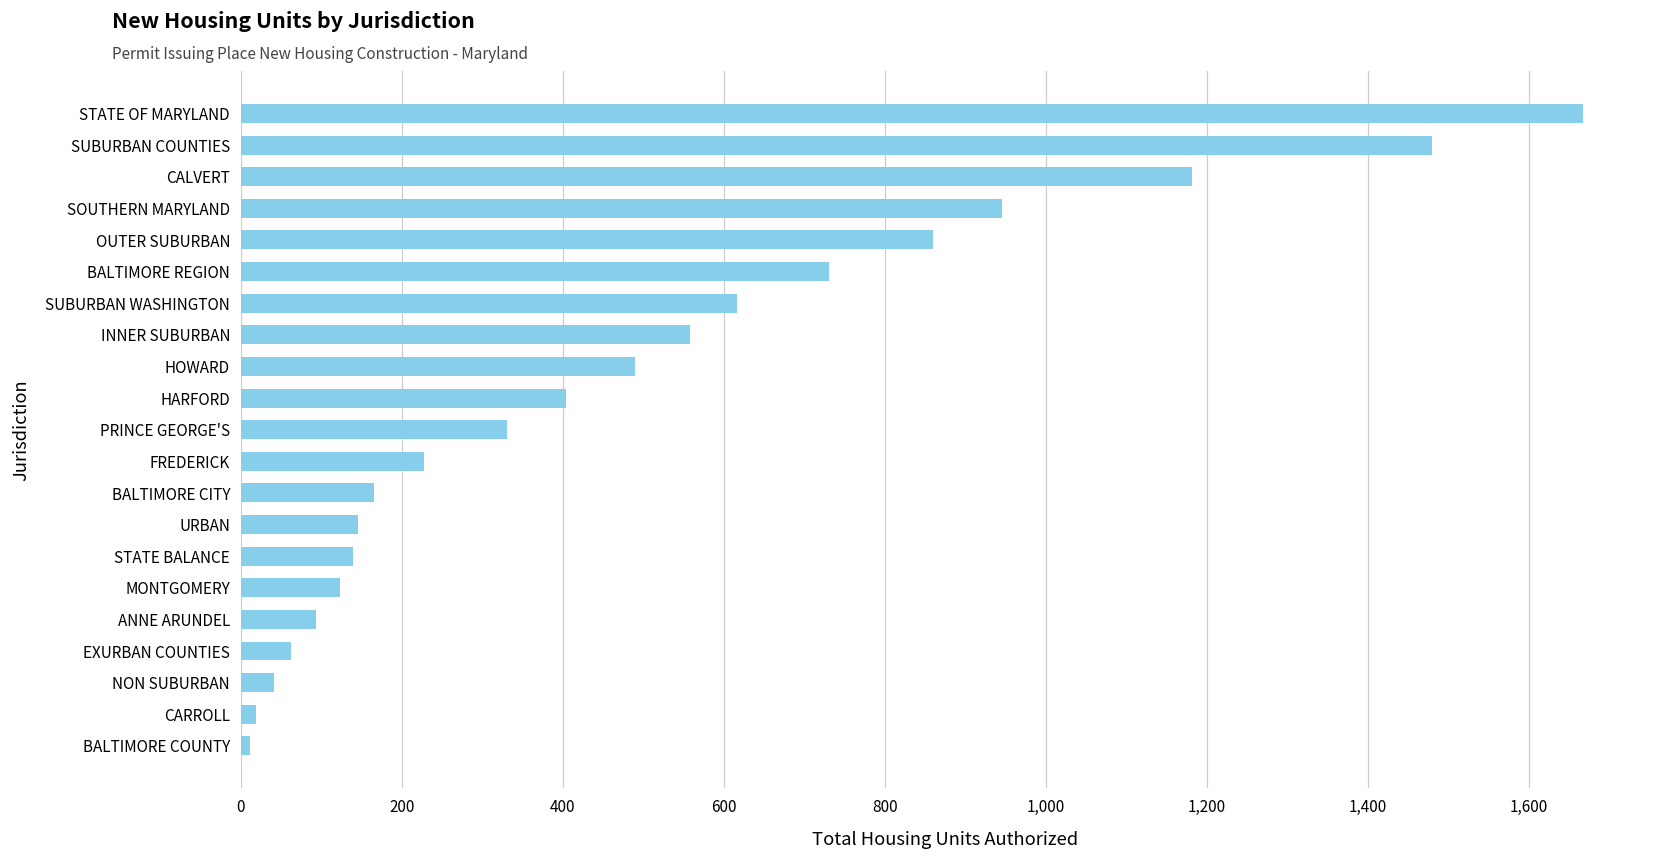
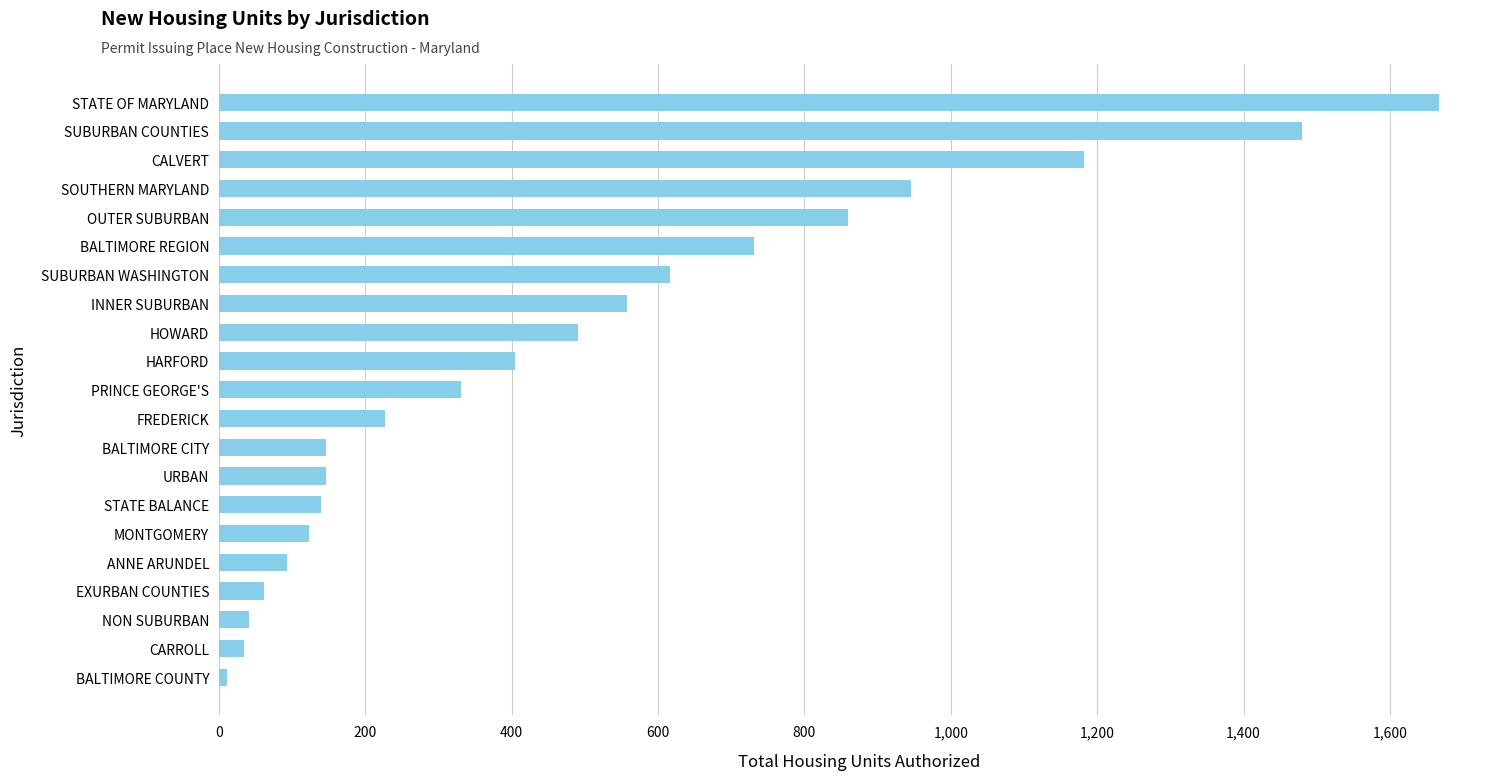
BALTIMORE CITY: 170 -> 150
CARROLL: 20 -> 40
